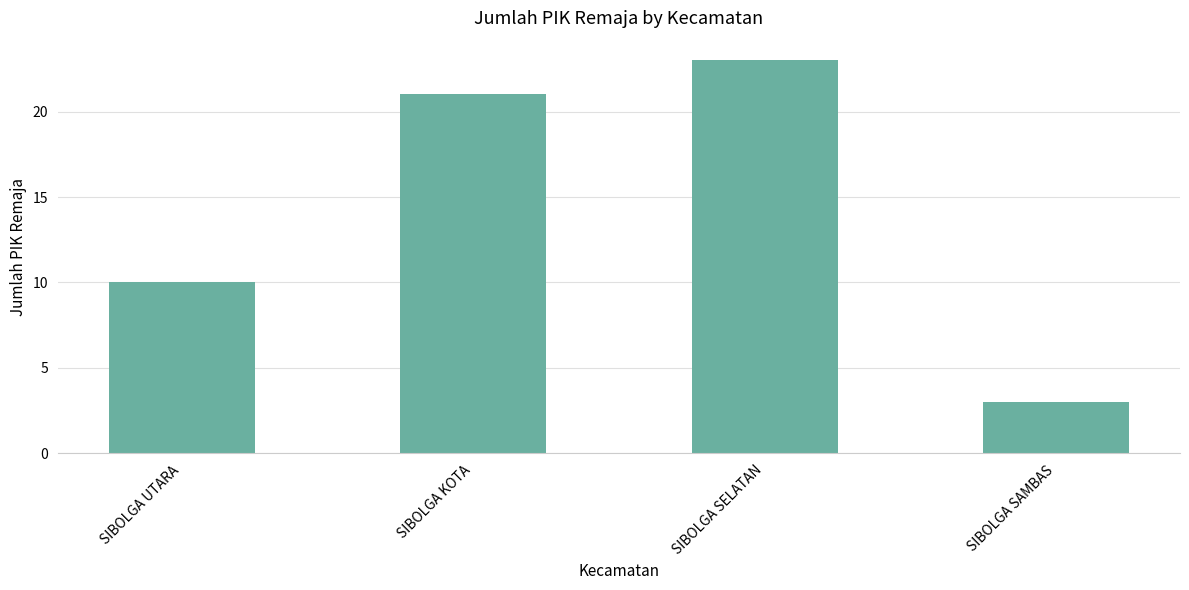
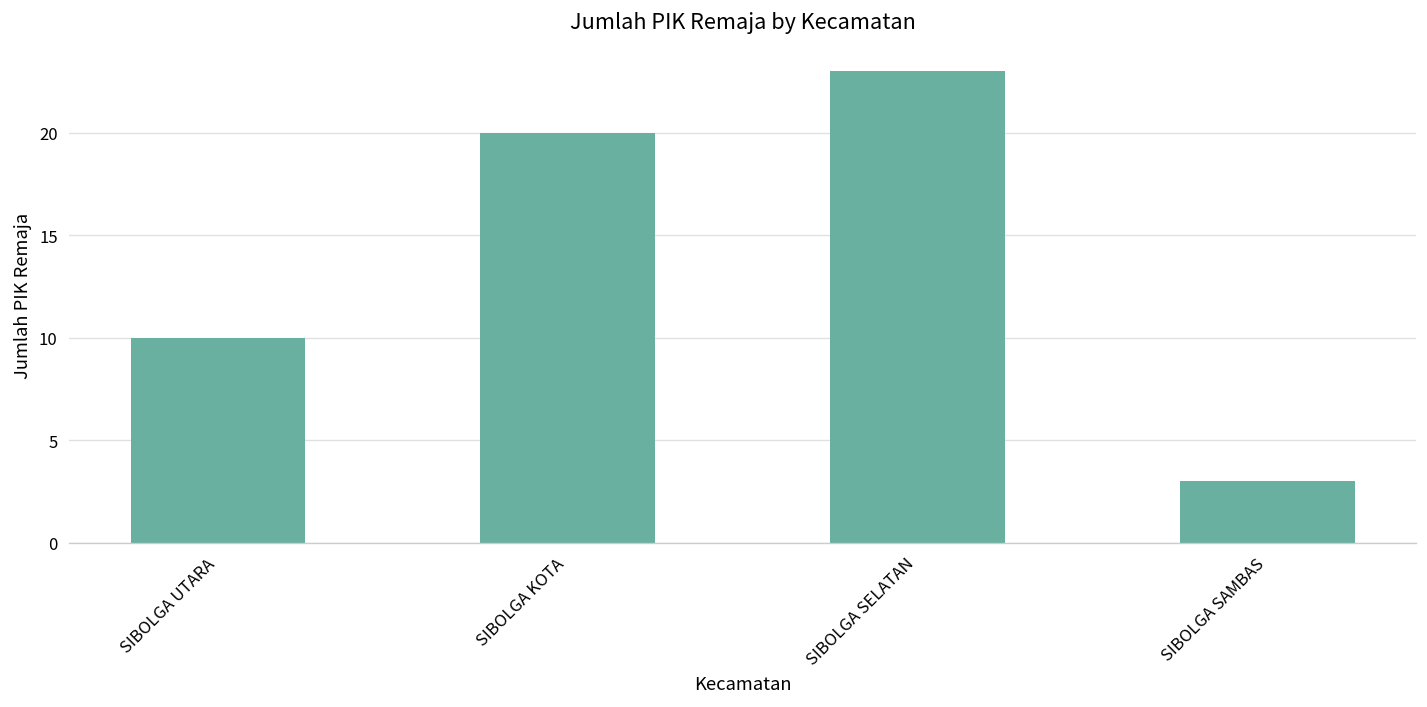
SIBOLGA KOTA: 21 -> 20
